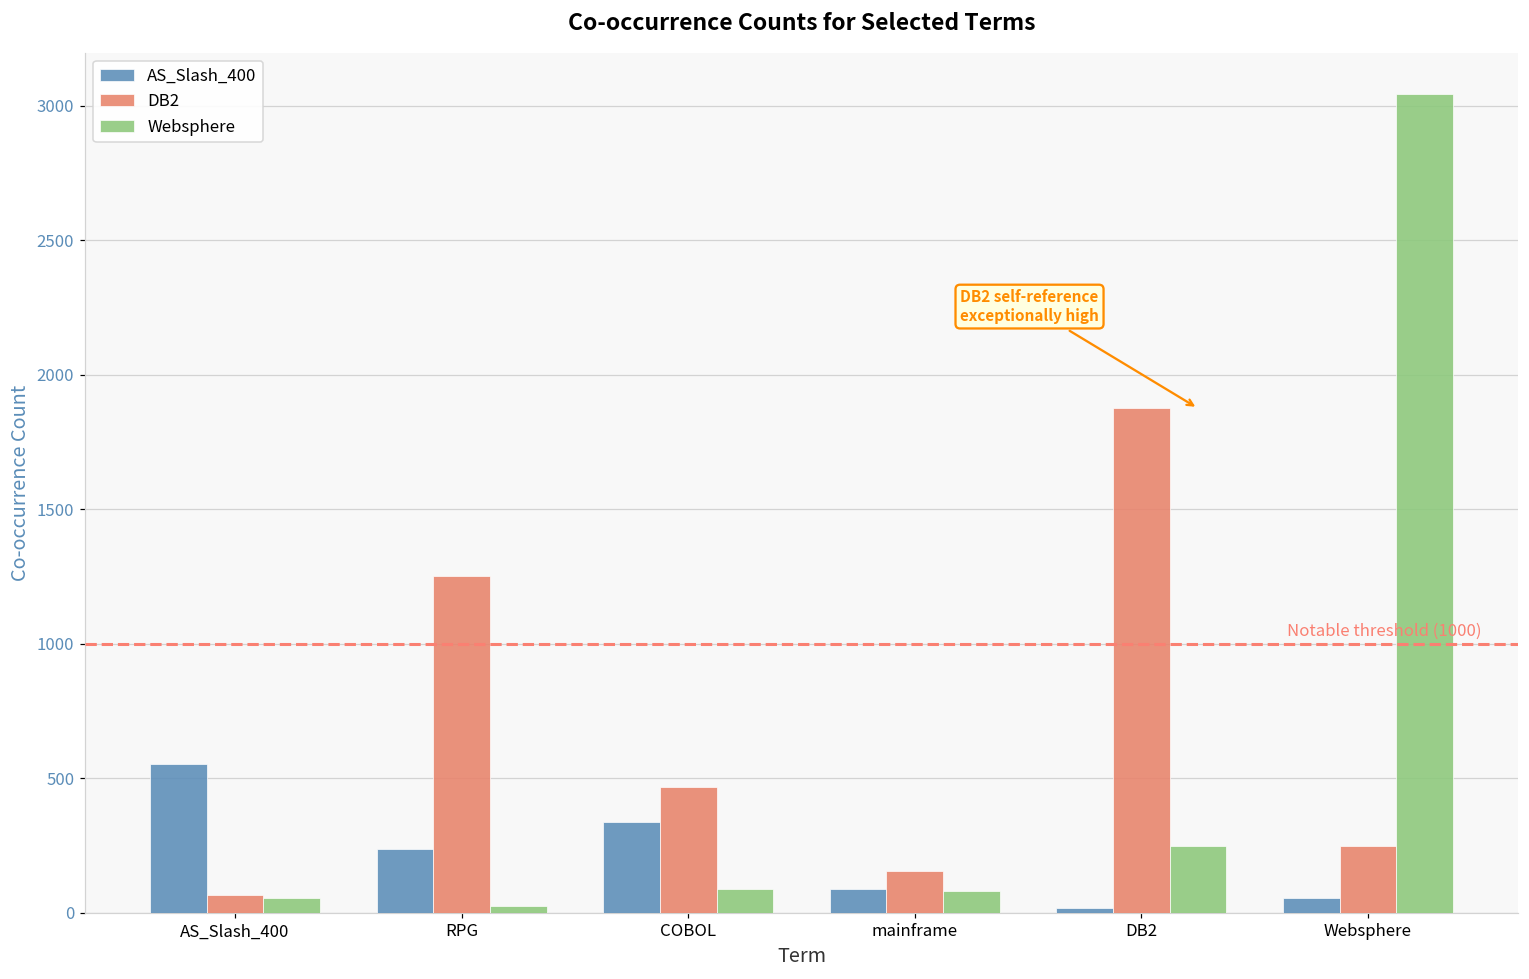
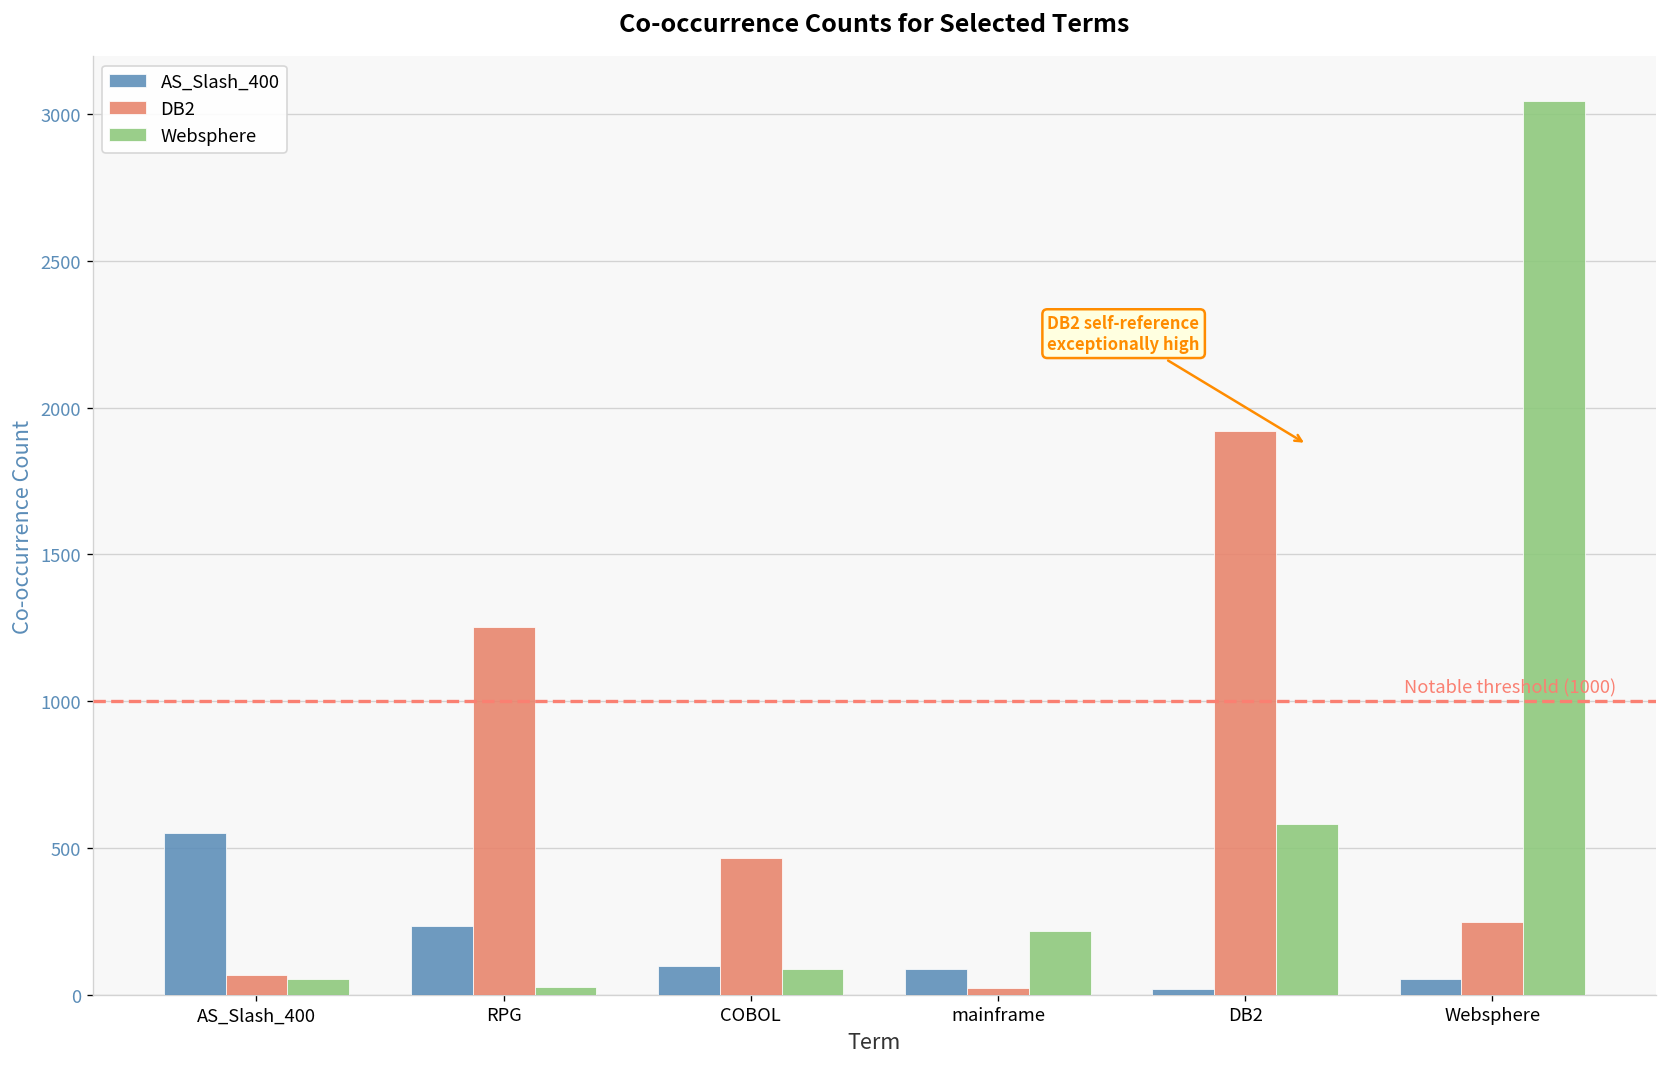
AS_Slash_400, COBOL: 340 -> 100
DB2, mainframe: 160 -> 20
Websphere, mainframe: 80 -> 220
DB2, DB2: 1880 -> 1920
Websphere, DB2: 250 -> 580
